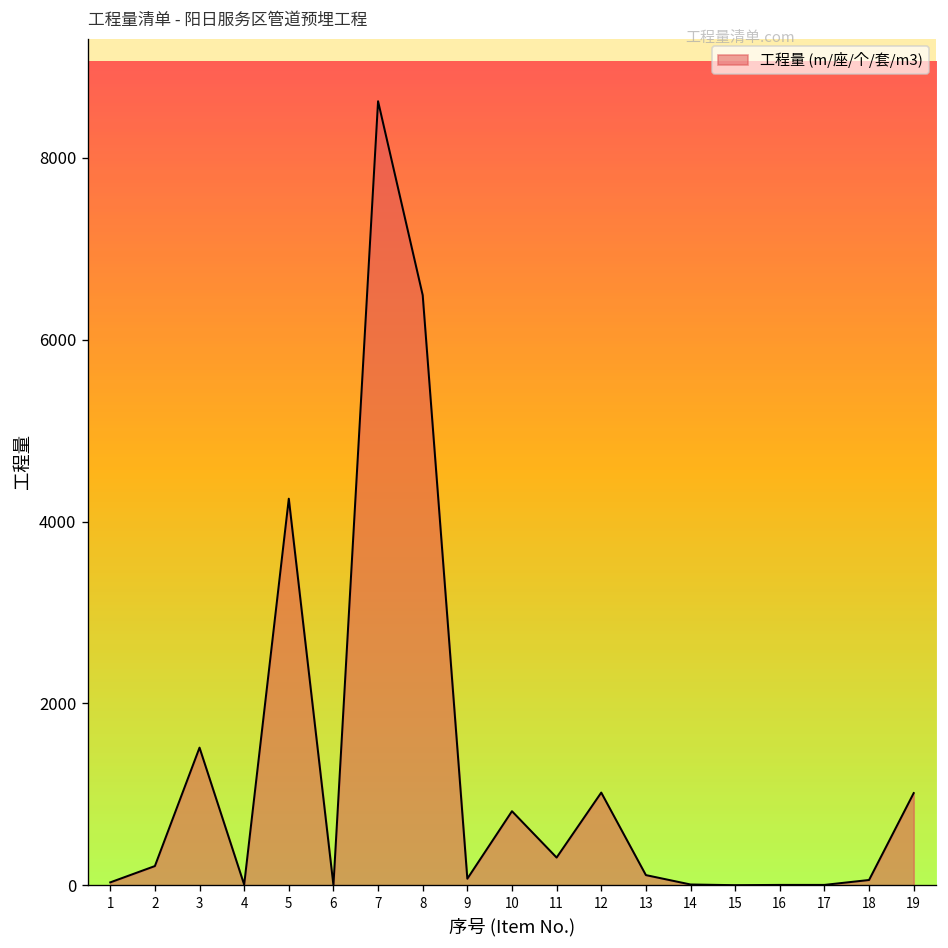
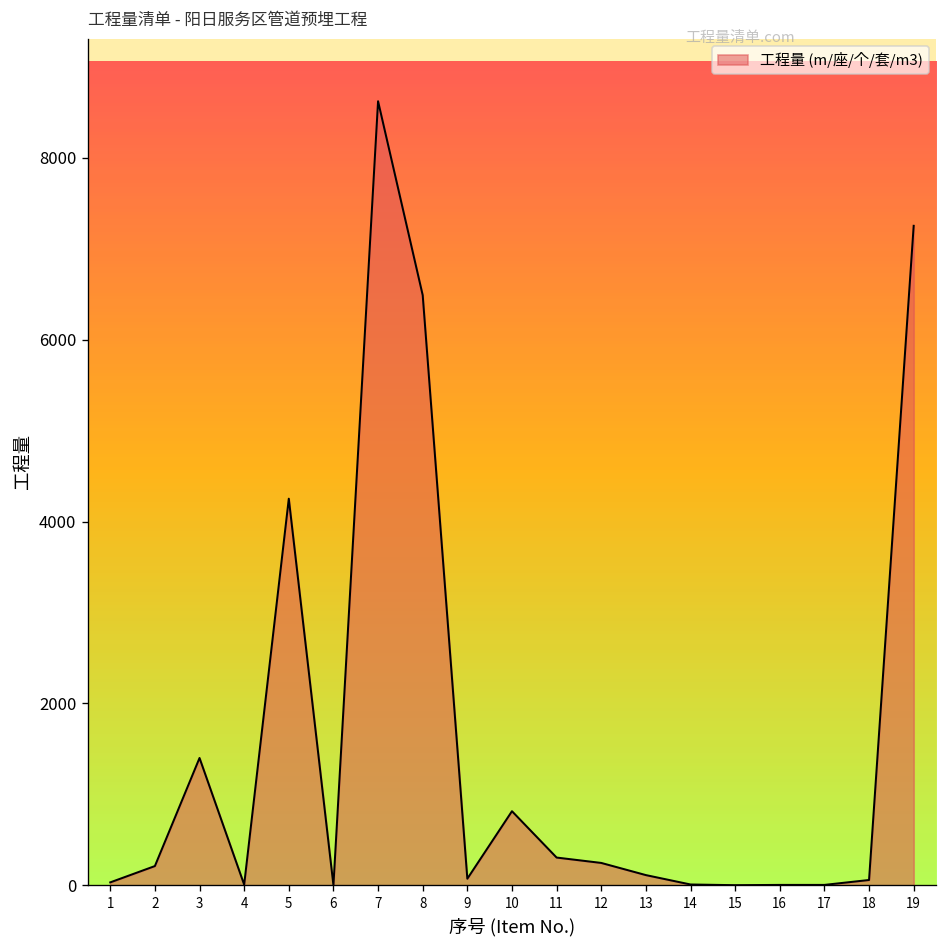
3: 1500 -> 1400
12: 1000 -> 200
19: 1000 -> 7300
